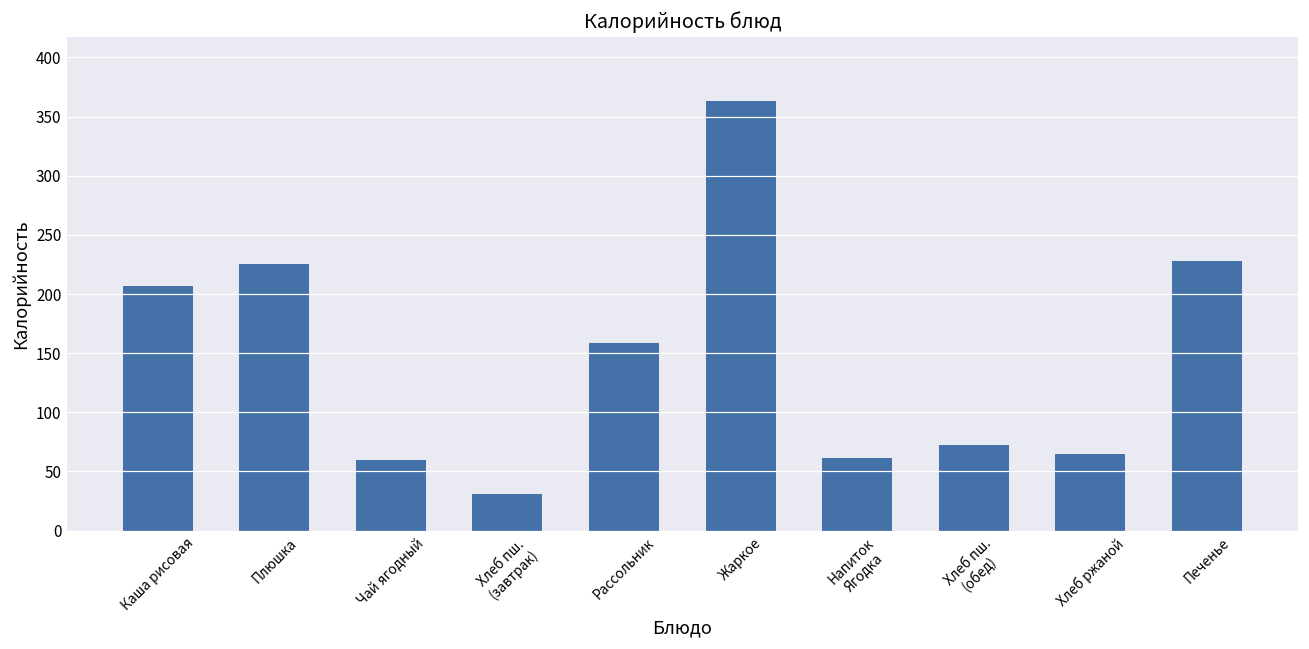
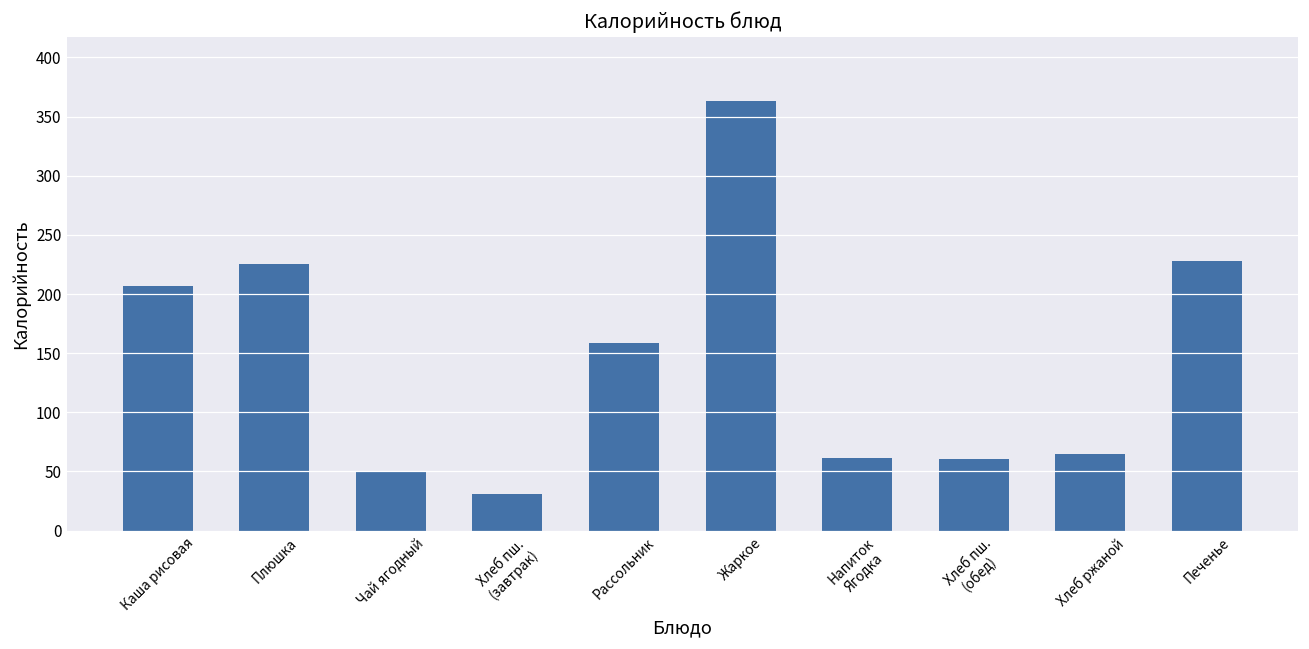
Чай ягодный: 60 -> 50
Хлеб пш. (обед): 72 -> 61
